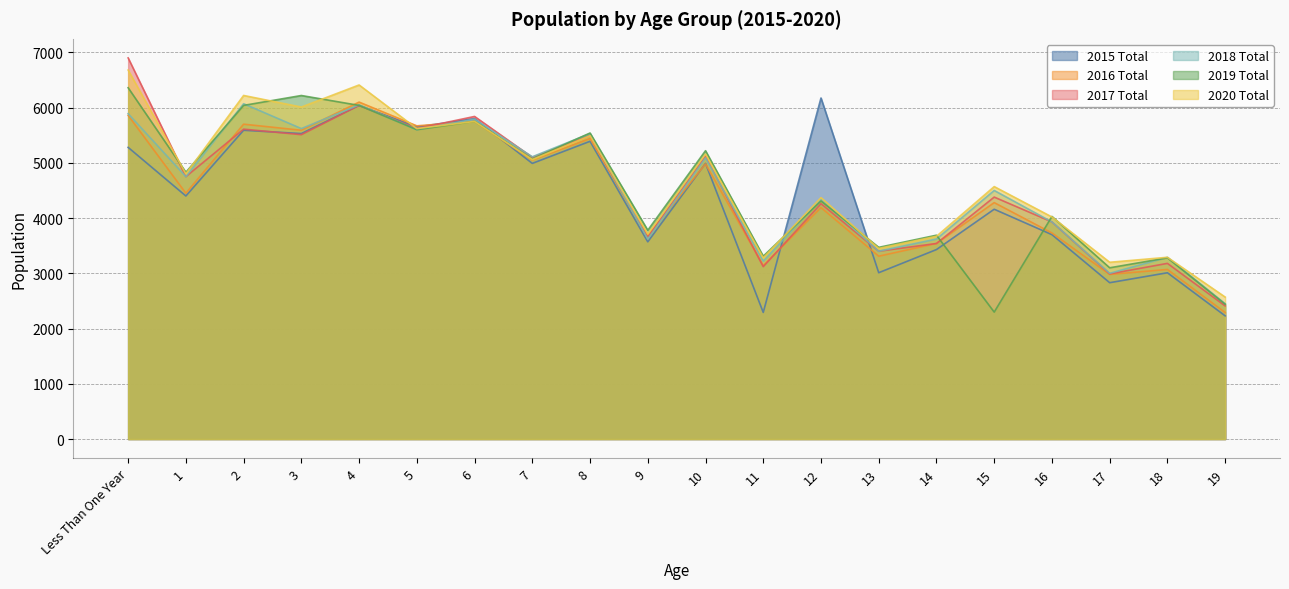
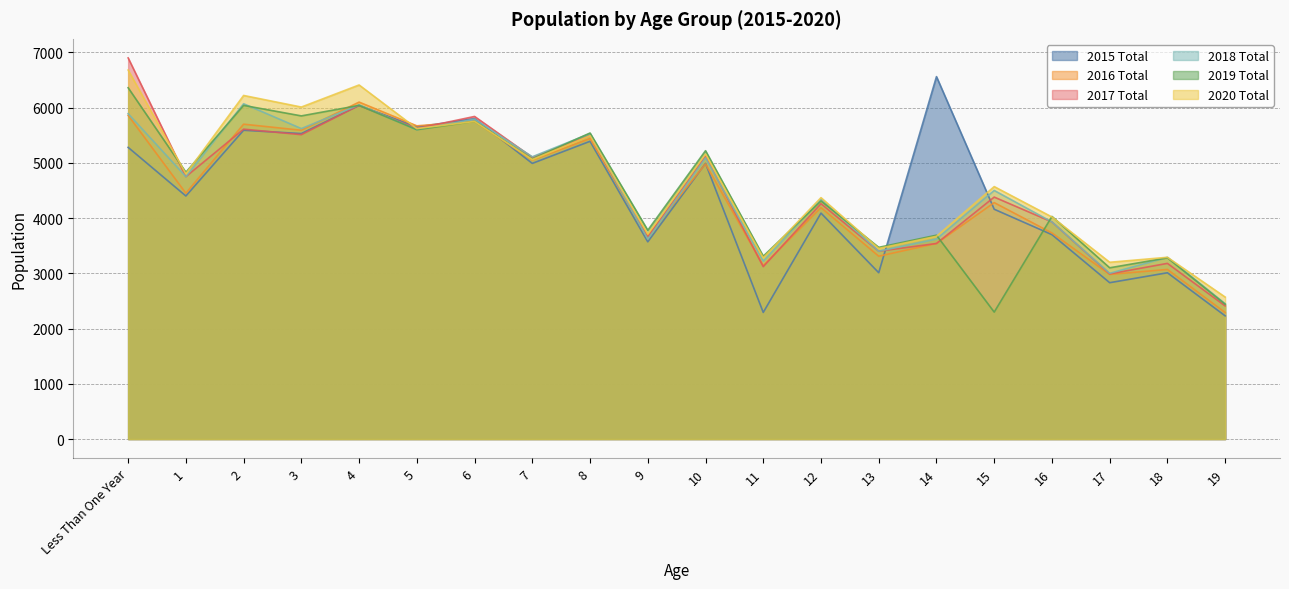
2019 Total, 3: 6200 -> 5900
2015 Total, 12: 6200 -> 4100
2015 Total, 14: 3400 -> 6600
